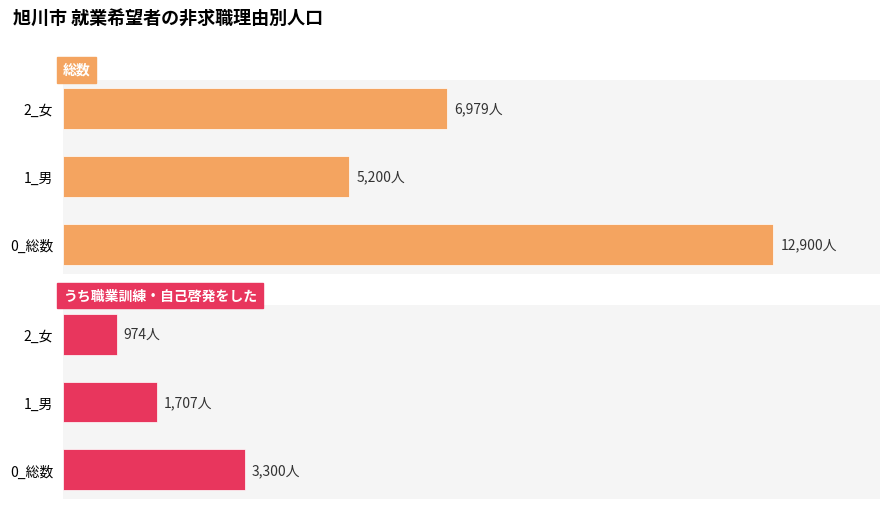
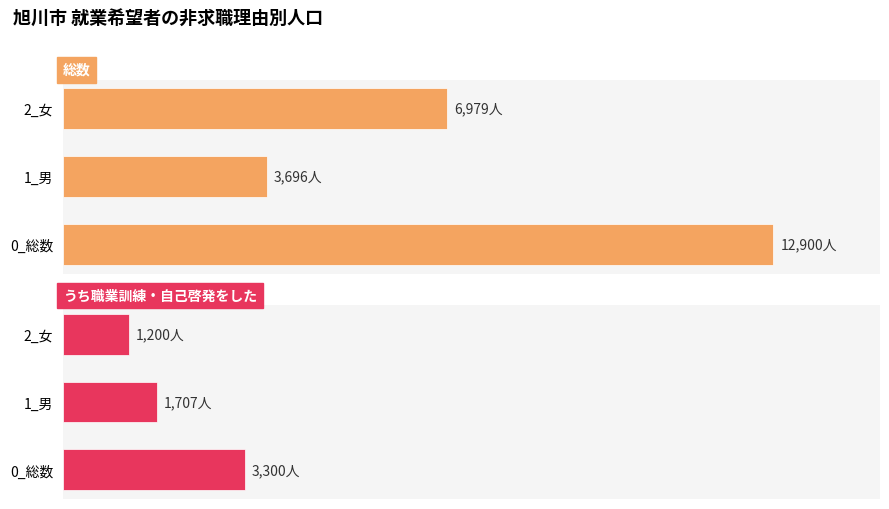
総数, 1_男: 5,200人 -> 3,696人
うち職業訓練・自己啓発をした, 2_女: 974人 -> 1,200人
